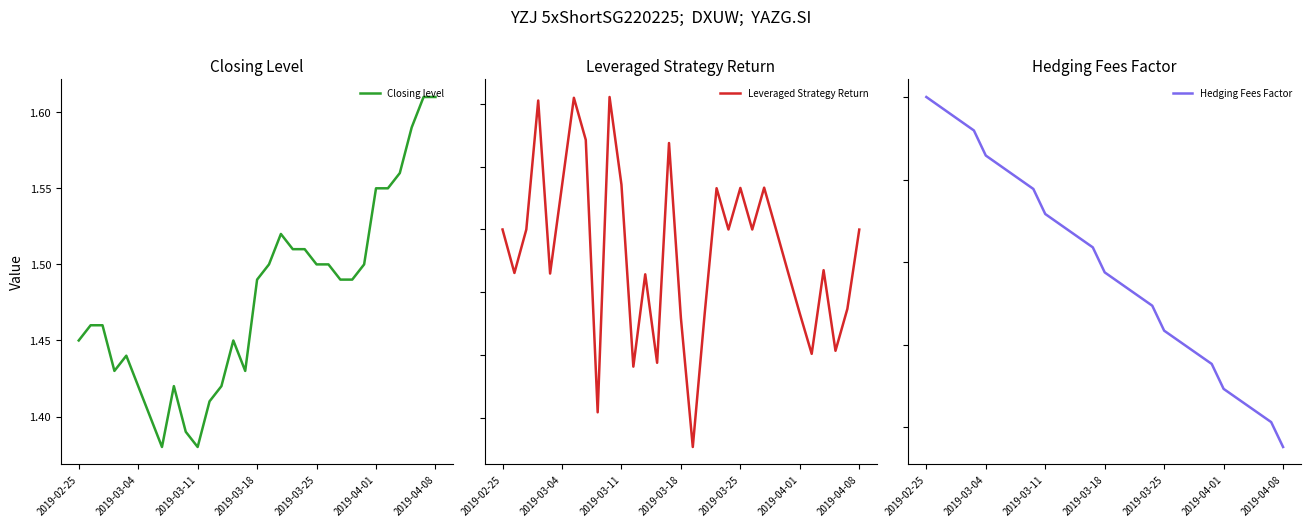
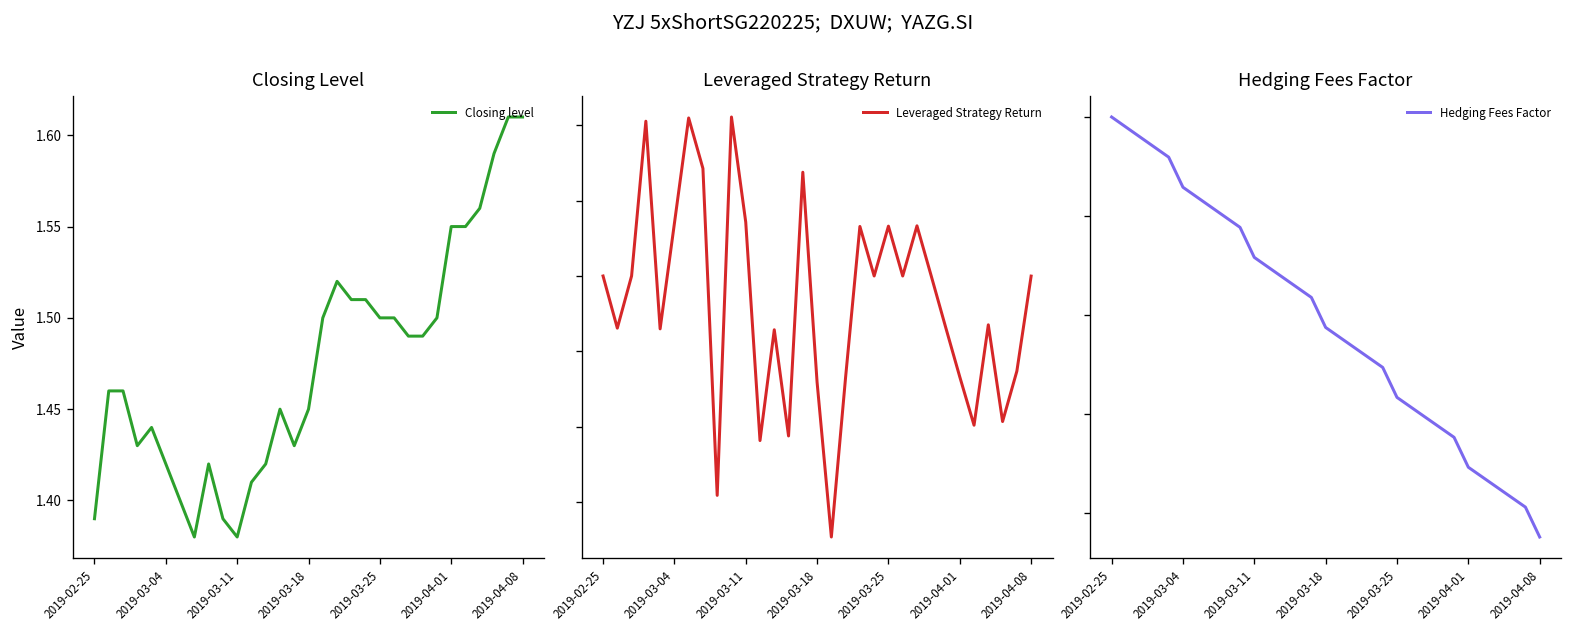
Closing Level, 2019-02-25: 1.45 -> 1.39
Closing Level, 2019-03-18: 1.49 -> 1.45
